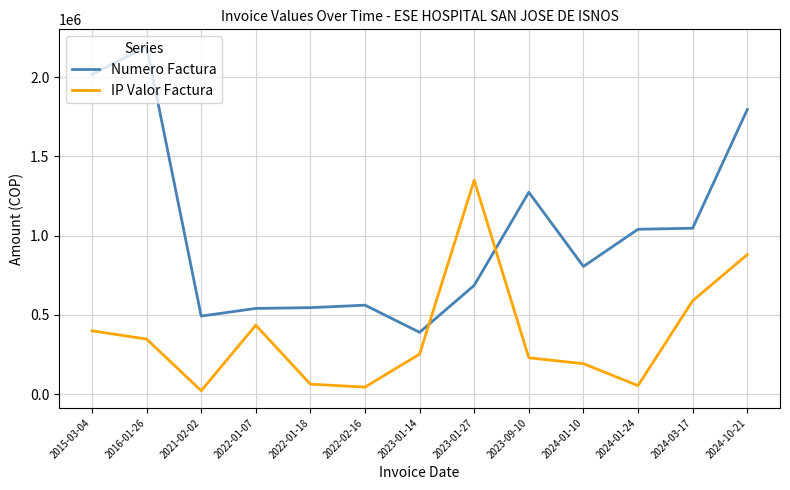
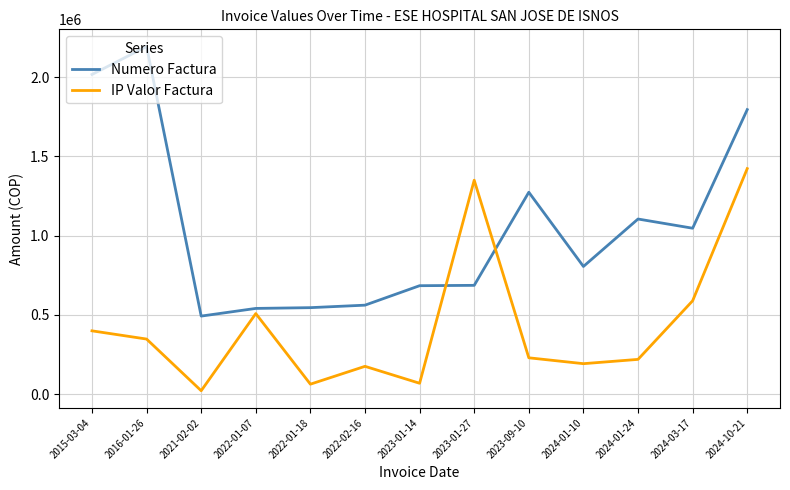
IP Valor Factura, 2022-01-07: 440000 -> 510000
IP Valor Factura, 2022-02-16: 40000 -> 180000
Numero Factura, 2023-01-14: 390000 -> 680000
IP Valor Factura, 2023-01-14: 250000 -> 70000
Numero Factura, 2024-01-24: 1040000 -> 1100000
IP Valor Factura, 2024-01-24: 50000 -> 220000
IP Valor Factura, 2024-10-21: 880000 -> 1420000
